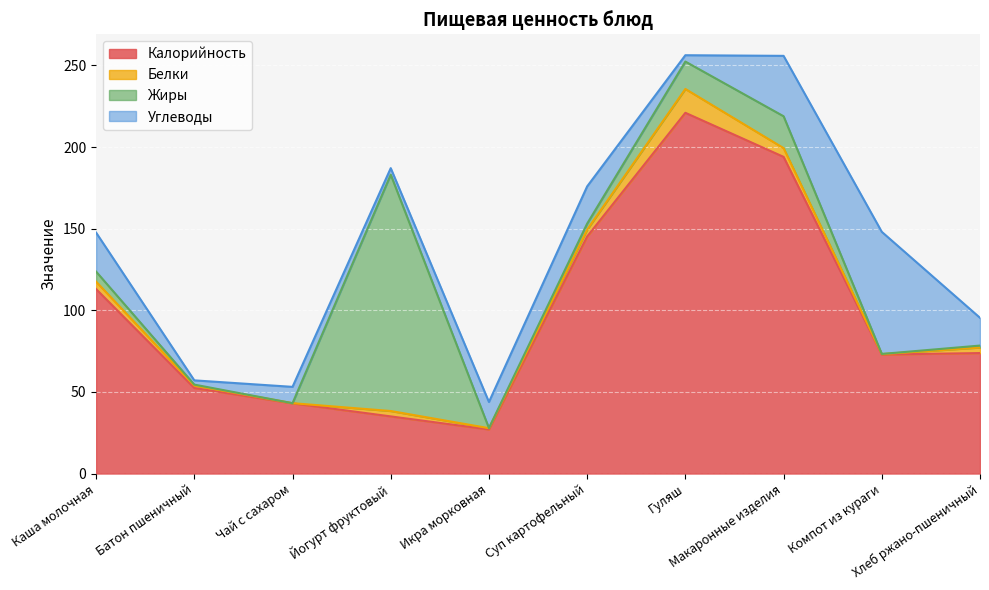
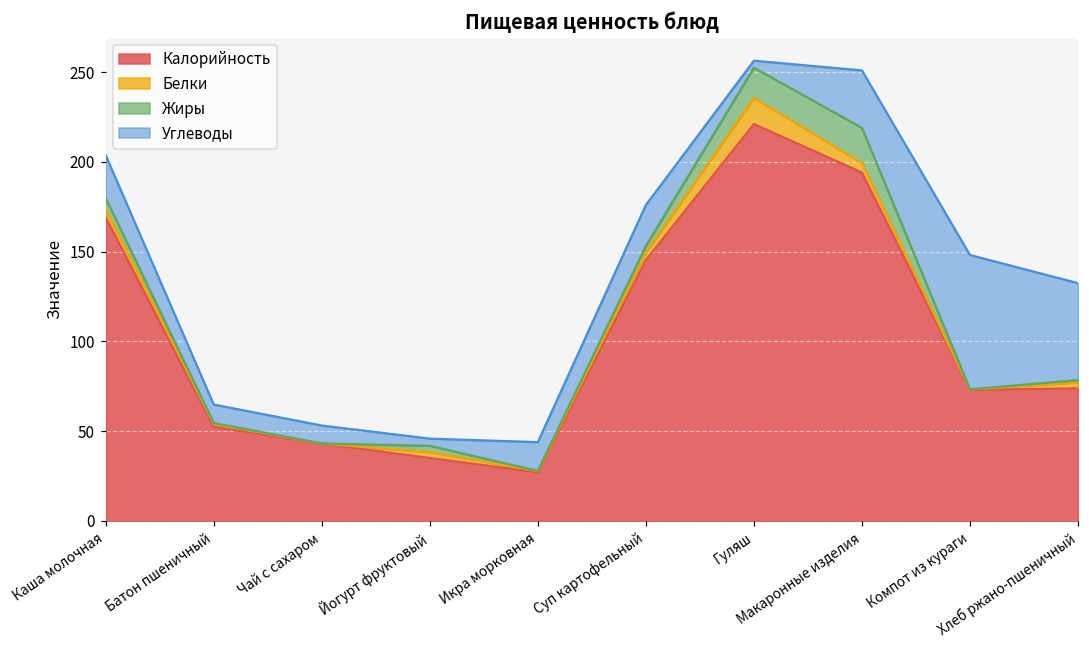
Калорийность, Каша молочная: 113 -> 169
Углеводы, Батон пшеничный: 3 -> 10
Жиры, Йогурт фруктовый: 145 -> 4
Углеводы, Макаронные изделия: 37 -> 32
Углеводы, Хлеб ржано-пшеничный: 17 -> 54
